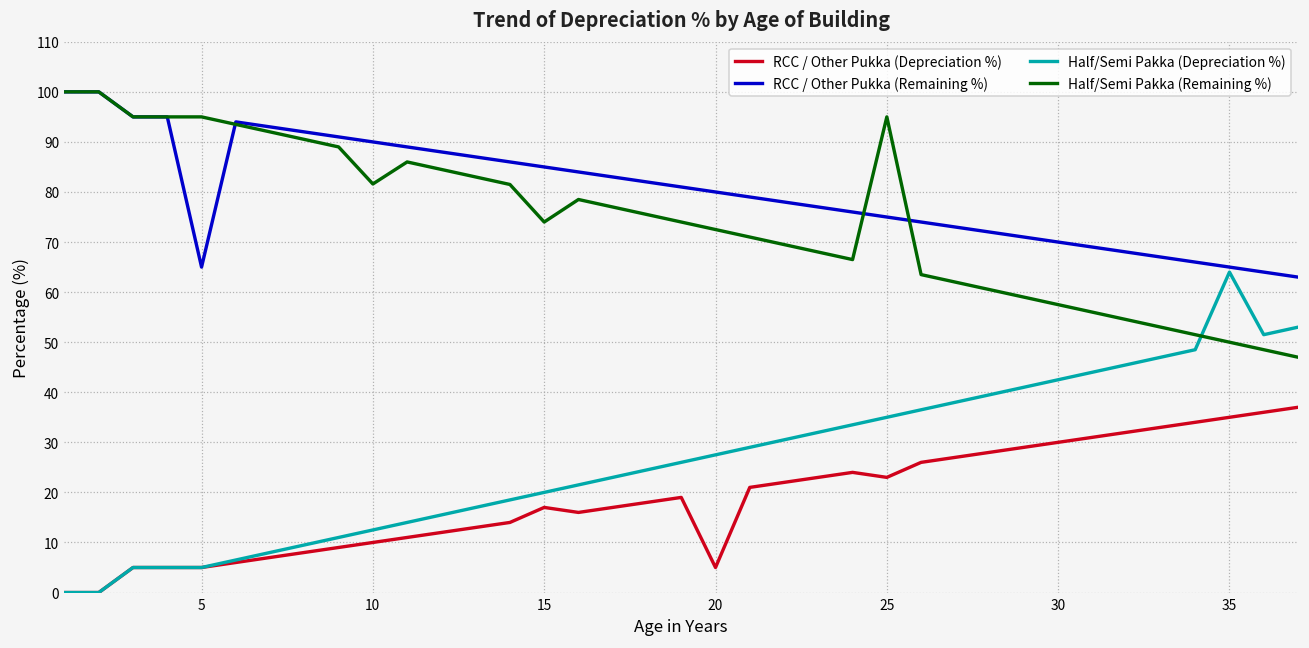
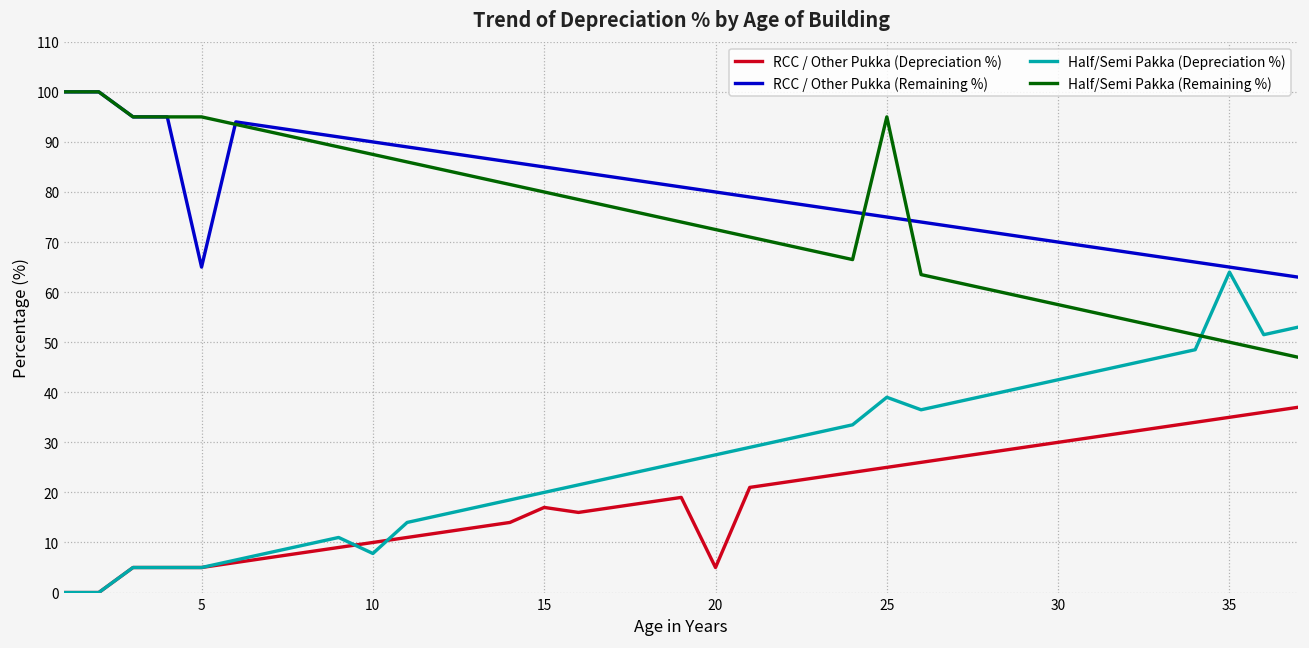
Half/Semi Pakka (Depreciation %), 10: 13 -> 8
Half/Semi Pakka (Remaining %), 10: 82 -> 88
Half/Semi Pakka (Remaining %), 15: 74 -> 80
RCC / Other Pukka (Depreciation %), 25: 23 -> 25
Half/Semi Pakka (Depreciation %), 25: 35 -> 39
